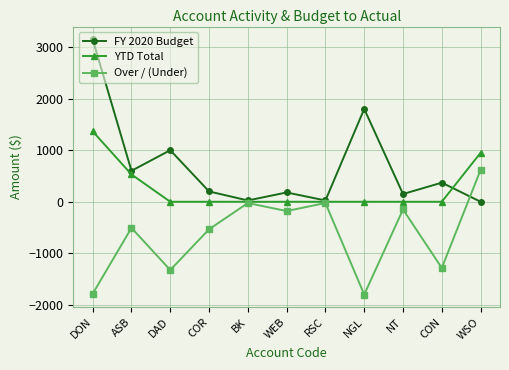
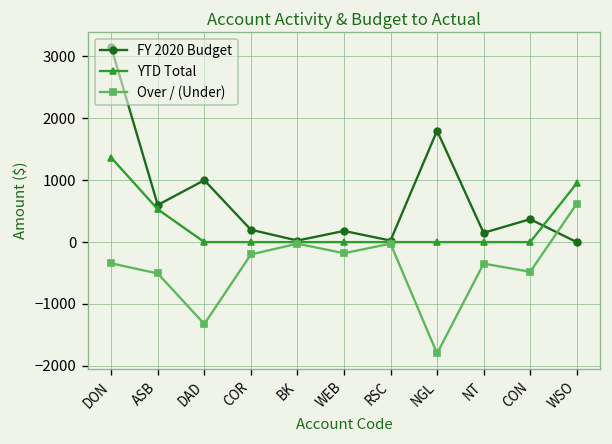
Over / (Under), DON: -1800 -> -300
Over / (Under), COR: -500 -> -200
Over / (Under), NT: -200 -> -300
Over / (Under), CON: -1300 -> -500
